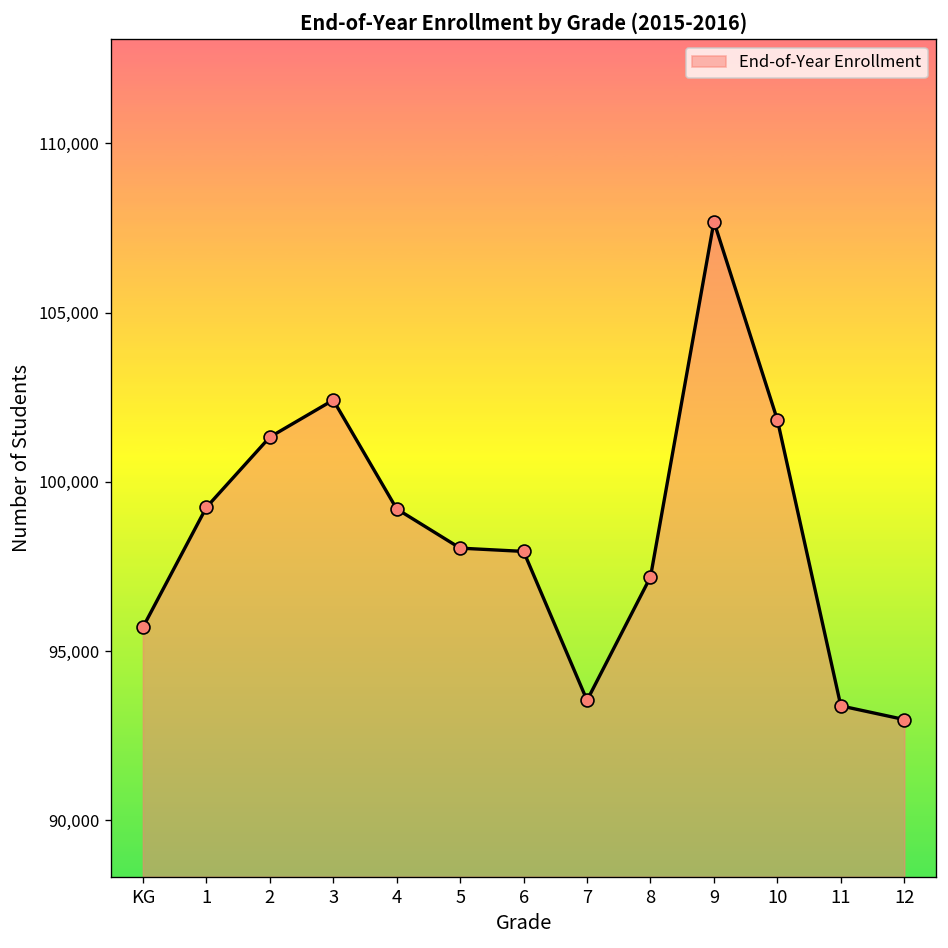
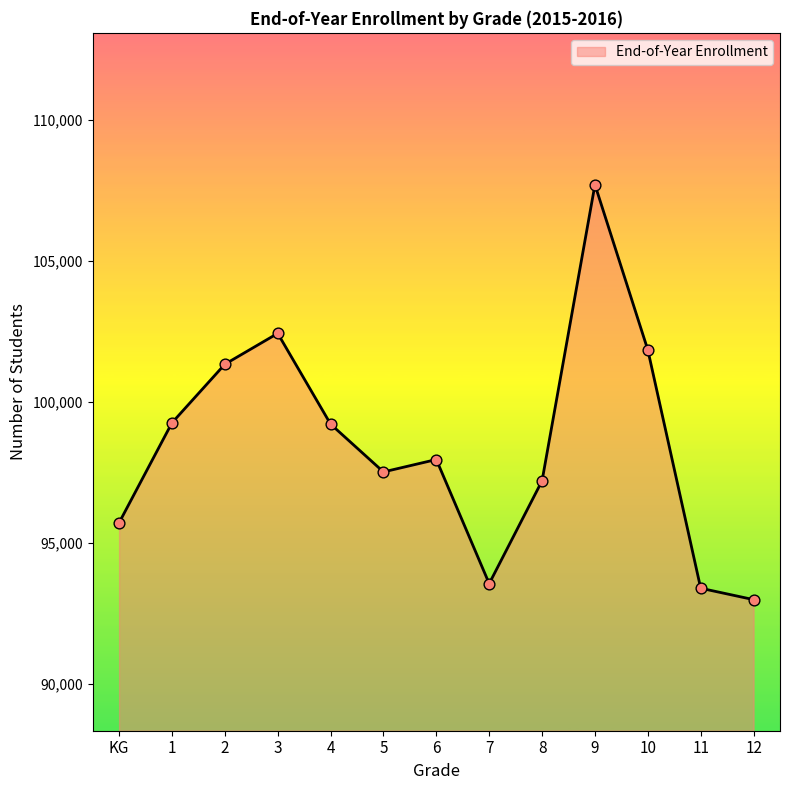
5: 98,000 -> 97,500
